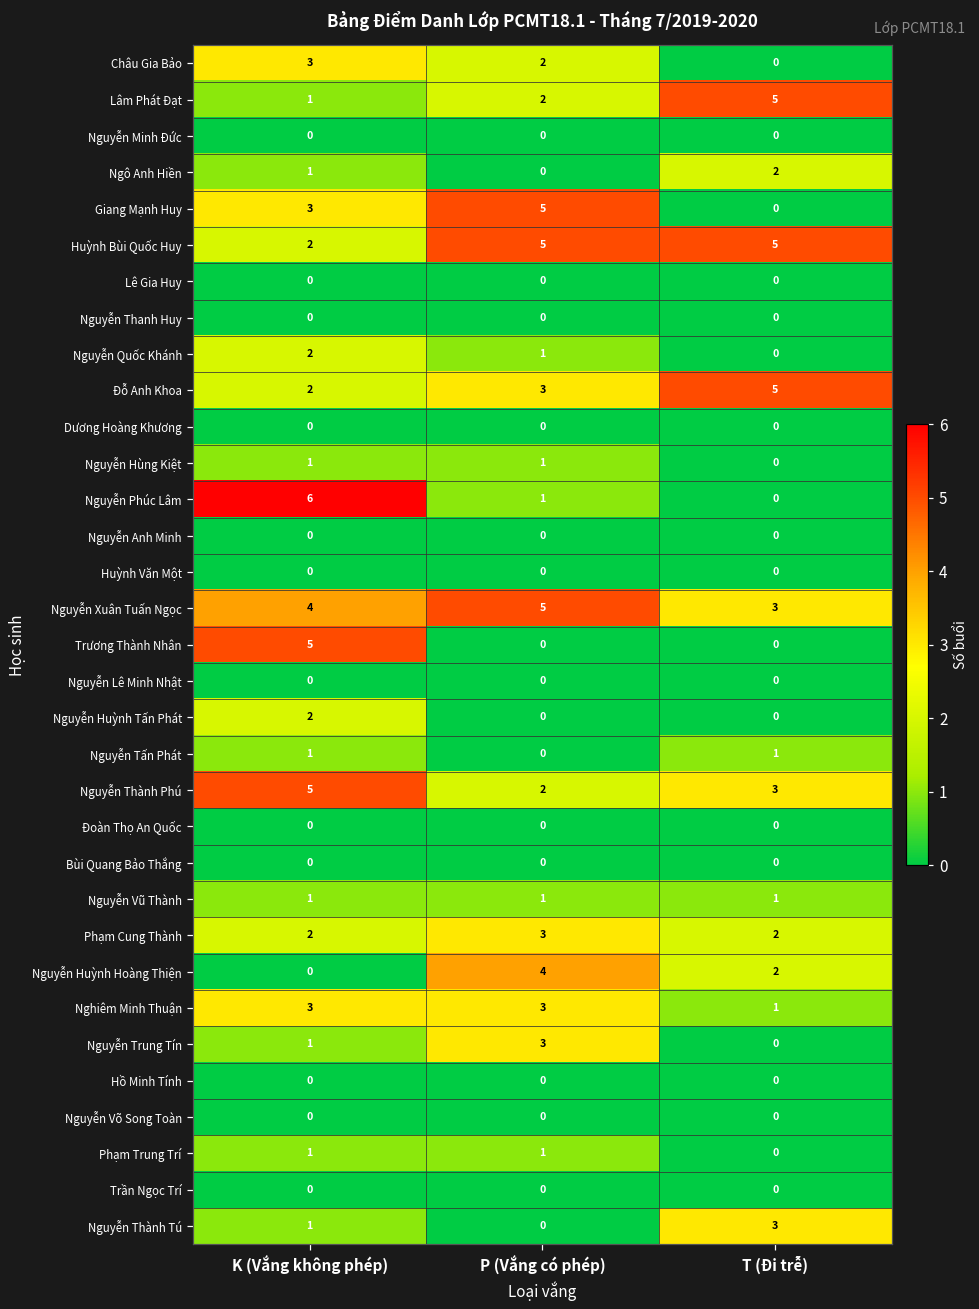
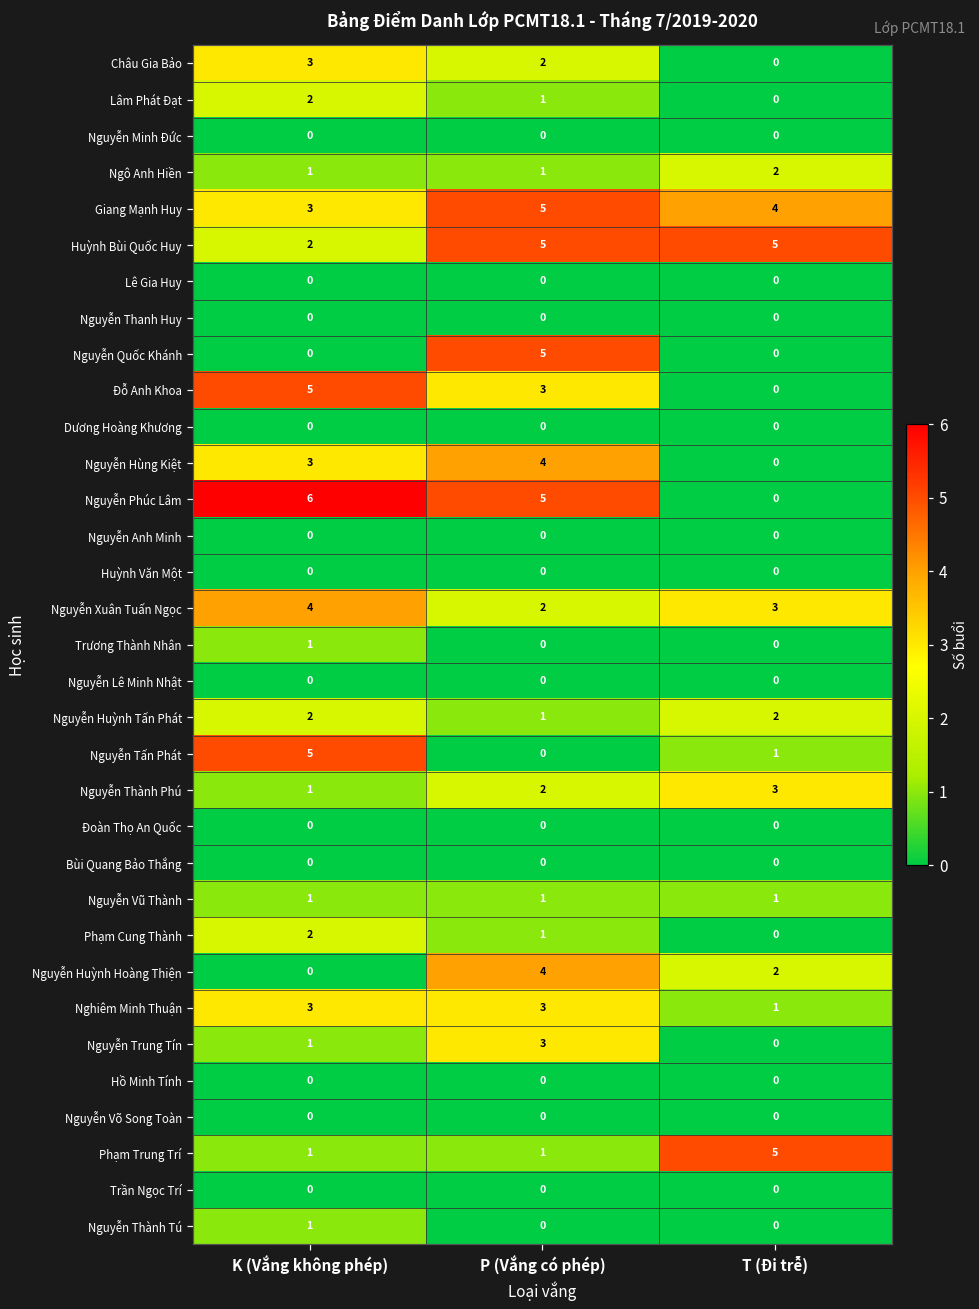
Lâm Phát Đạt, K (Vắng không phép): 1 -> 2
Lâm Phát Đạt, P (Vắng có phép): 2 -> 1
Lâm Phát Đạt, T (Đi trễ): 5 -> 0
Ngô Anh Hiền, P (Vắng có phép): 0 -> 1
Giang Mạnh Huy, T (Đi trễ): 0 -> 4
Nguyễn Quốc Khánh, K (Vắng không phép): 2 -> 0
Nguyễn Quốc Khánh, P (Vắng có phép): 1 -> 5
Đỗ Anh Khoa, K (Vắng không phép): 2 -> 5
Đỗ Anh Khoa, T (Đi trễ): 5 -> 0
Nguyễn Hùng Kiệt, K (Vắng không phép): 1 -> 3
Nguyễn Hùng Kiệt, P (Vắng có phép): 1 -> 4
Nguyễn Phúc Lâm, P (Vắng có phép): 1 -> 5
Nguyễn Xuân Tuấn Ngọc, P (Vắng có phép): 5 -> 2
Trương Thành Nhân, K (Vắng không phép): 5 -> 1
Nguyễn Huỳnh Tấn Phát, P (Vắng có phép): 0 -> 1
Nguyễn Huỳnh Tấn Phát, T (Đi trễ): 0 -> 2
Nguyễn Tấn Phát, K (Vắng không phép): 1 -> 5
Nguyễn Thành Phú, K (Vắng không phép): 5 -> 1
Phạm Cung Thành, P (Vắng có phép): 3 -> 1
Phạm Cung Thành, T (Đi trễ): 2 -> 0
Phạm Trung Trí, T (Đi trễ): 0 -> 5
Nguyễn Thành Tú, T (Đi trễ): 3 -> 0
